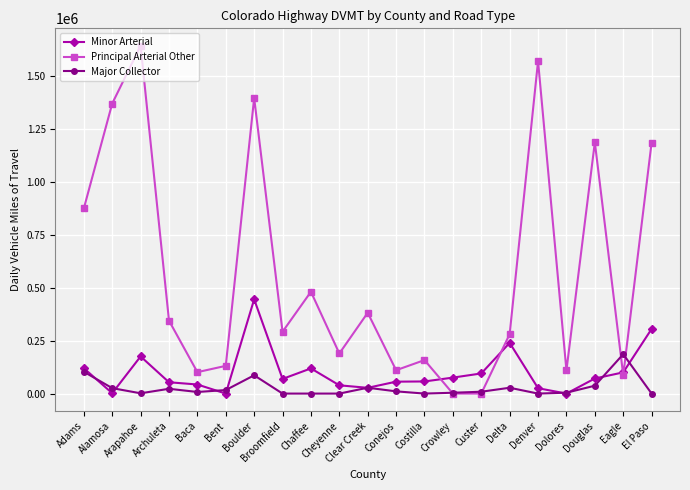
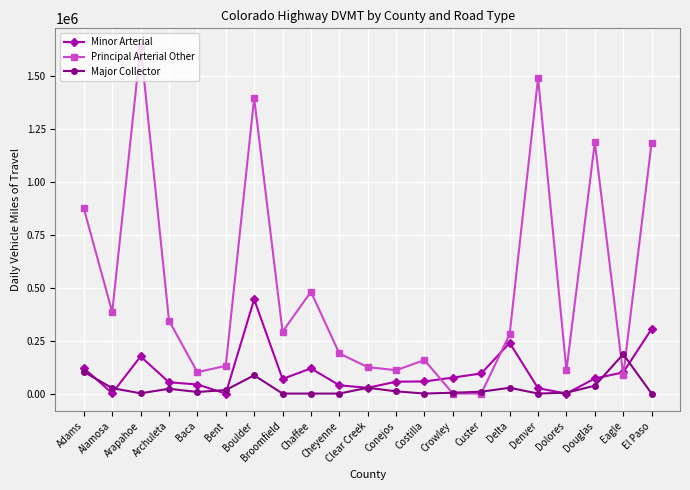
Principal Arterial Other, Alamosa: 1370000 -> 390000
Principal Arterial Other, Clear Creek: 380000 -> 130000
Principal Arterial Other, Denver: 1570000 -> 1490000
